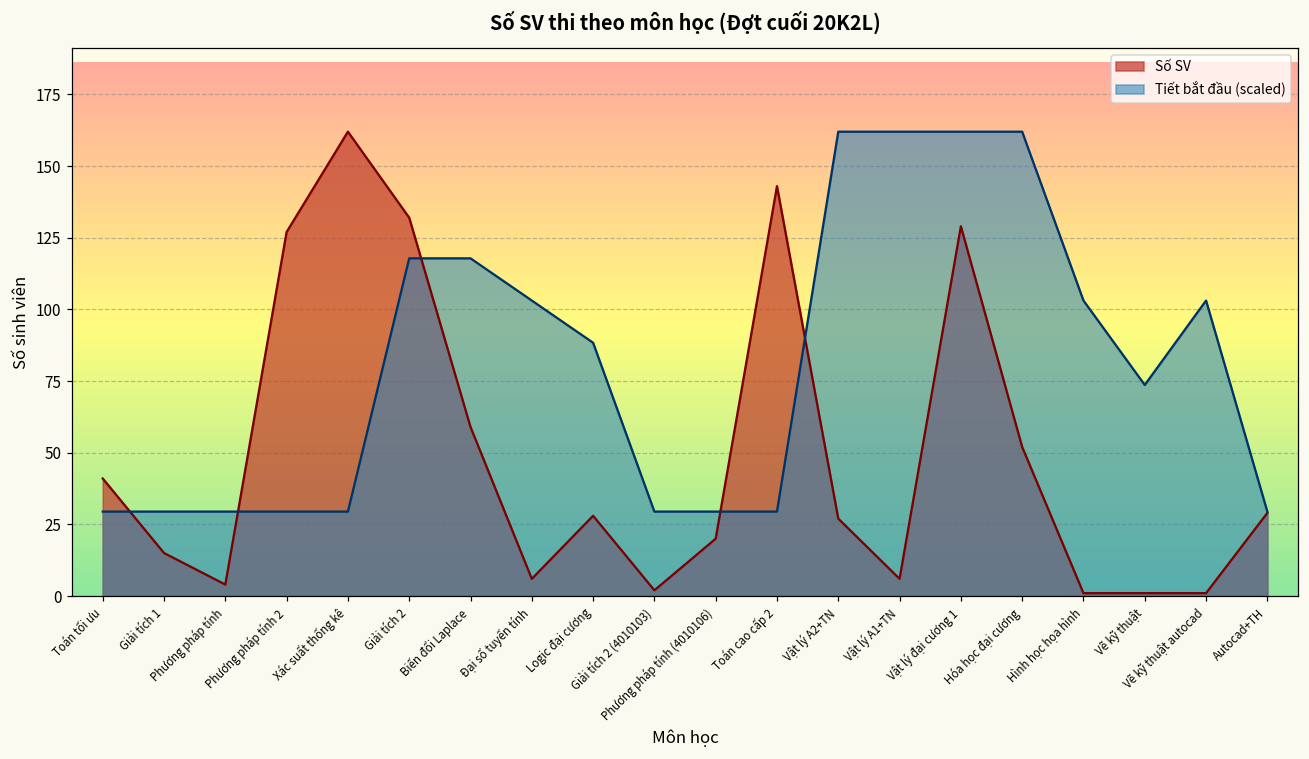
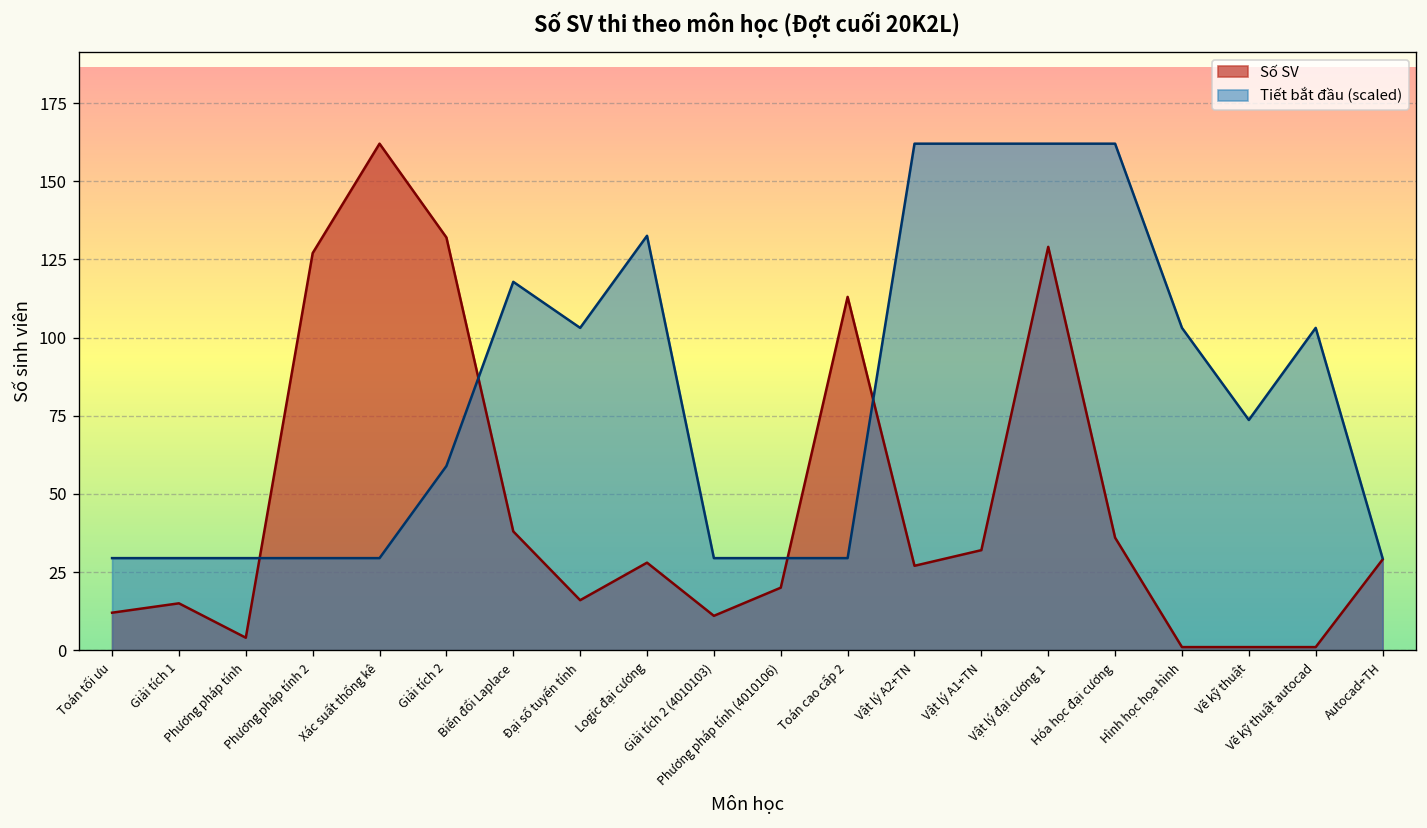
Số SV, Toán tối ưu: 41 -> 12
Tiết bắt đầu (scaled), Giải tích 2: 118 -> 59
Số SV, Biến đổi Laplace: 59 -> 38
Số SV, Đại số tuyến tính: 6 -> 16
Tiết bắt đầu (scaled), Logic đại cương: 88 -> 133
Số SV, Giải tích 2 (4010103): 2 -> 11
Số SV, Toán cao cấp 2: 143 -> 113
Số SV, Vật lý A1+TN: 6 -> 32
Số SV, Hóa học đại cương: 52 -> 36
